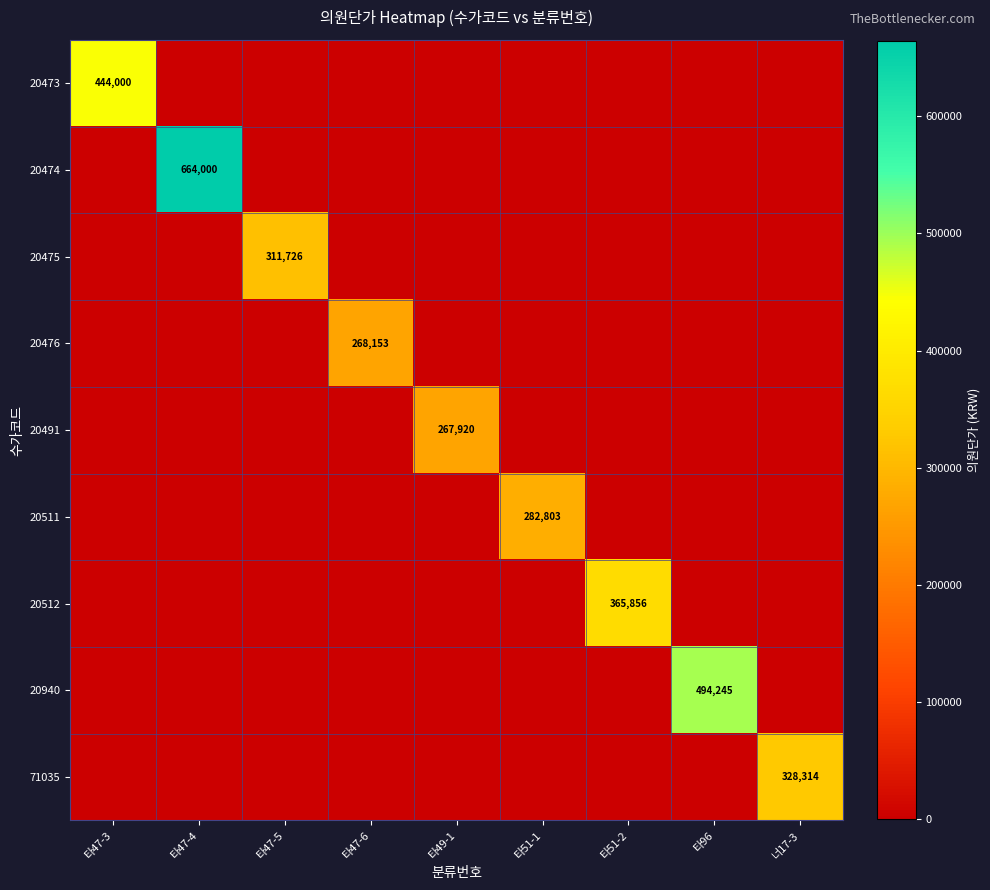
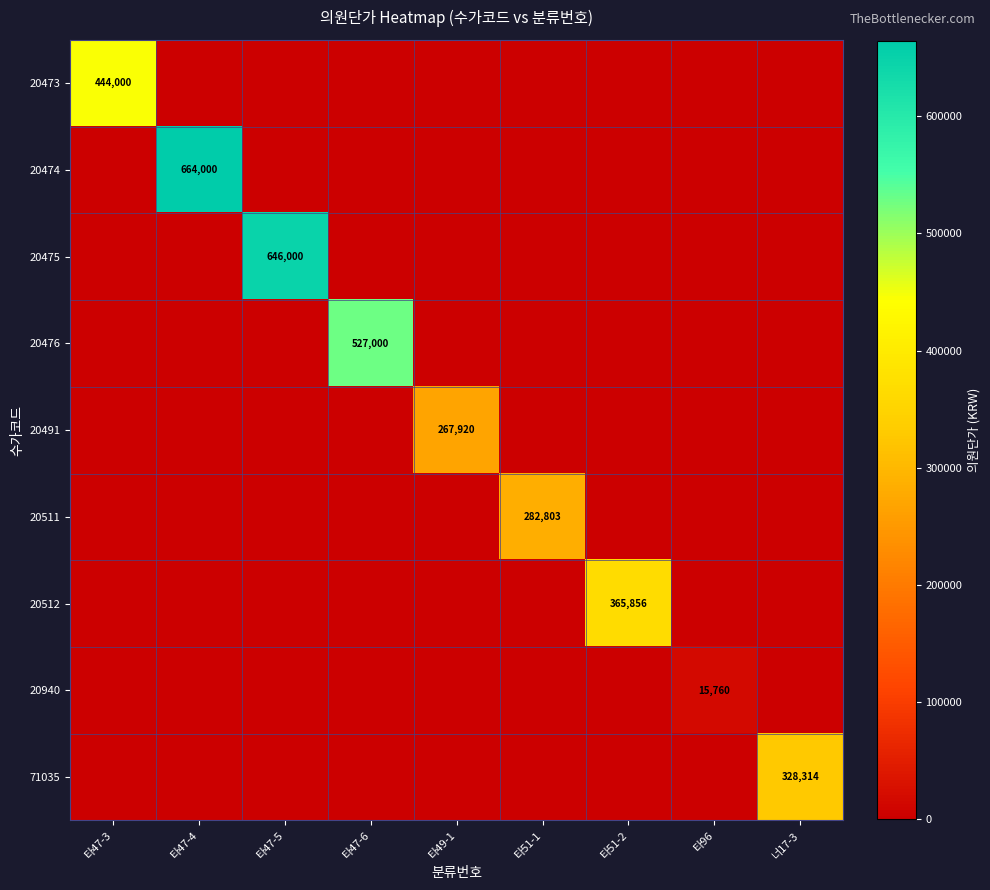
20475, 타47-5: 311,726 -> 646,000
20476, 타47-6: 268,153 -> 527,000
20940, 타96: 494,245 -> 15,760
